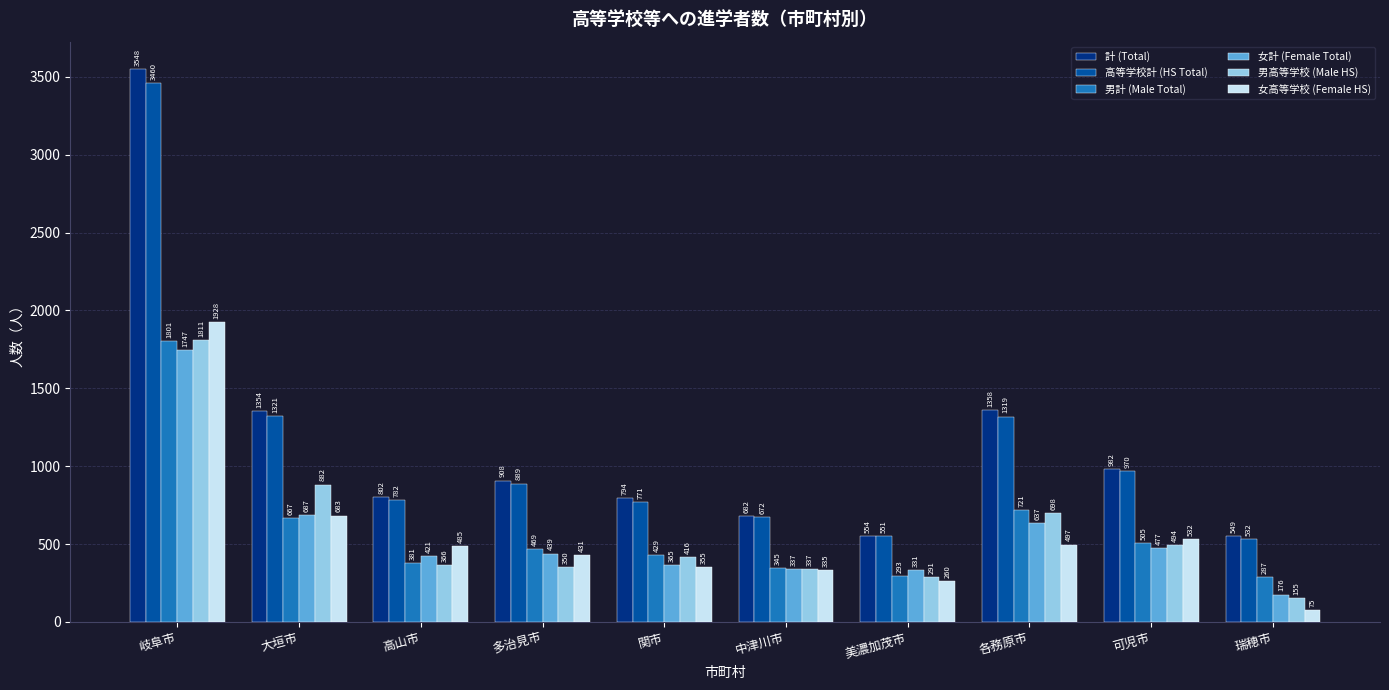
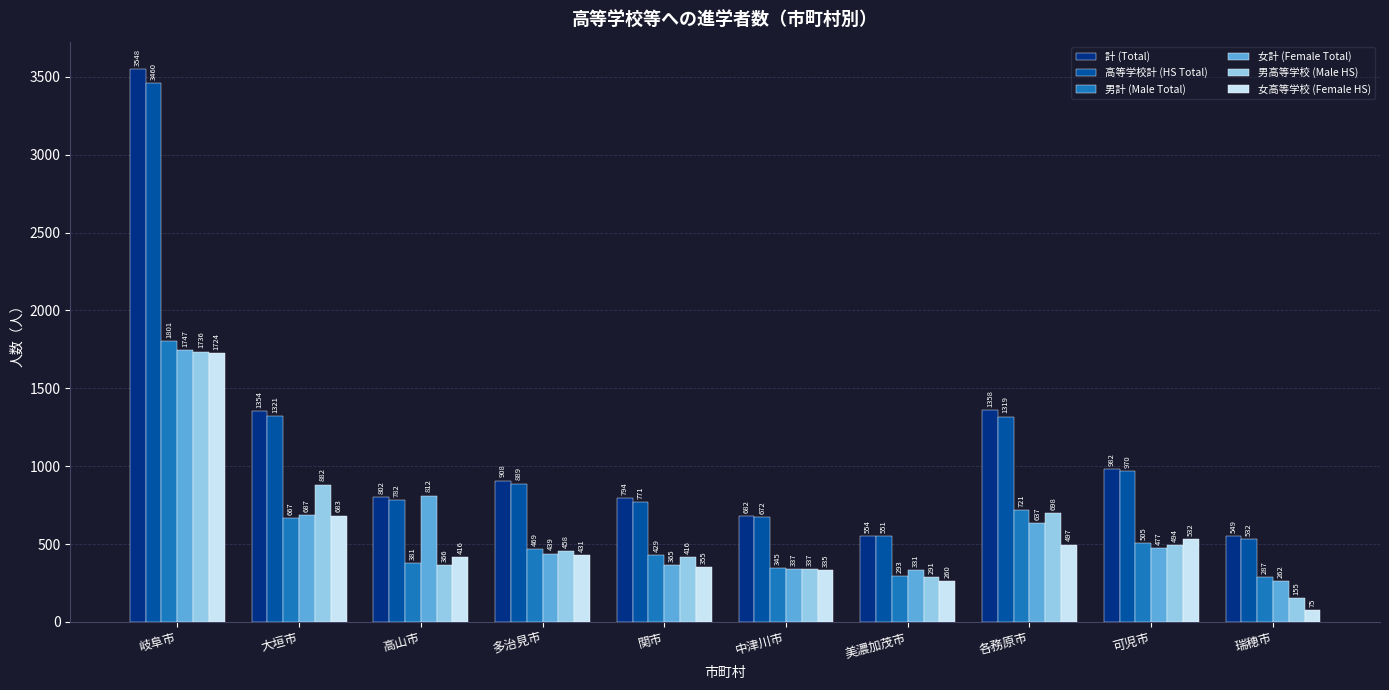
男高等学校 (Male HS), 岐阜市: 1811 -> 1736
女高等学校 (Female HS), 岐阜市: 1928 -> 1724
女計 (Female Total), 高山市: 421 -> 812
女高等学校 (Female HS), 高山市: 485 -> 416
男高等学校 (Male HS), 多治見市: 350 -> 458
女計 (Female Total), 瑞穂市: 176 -> 262
